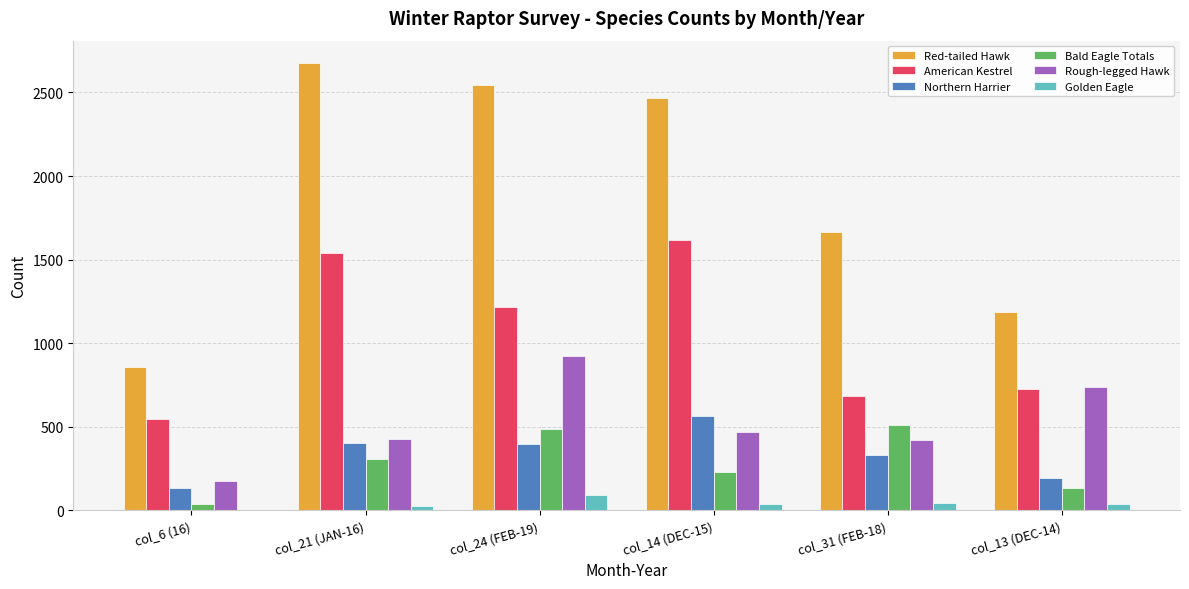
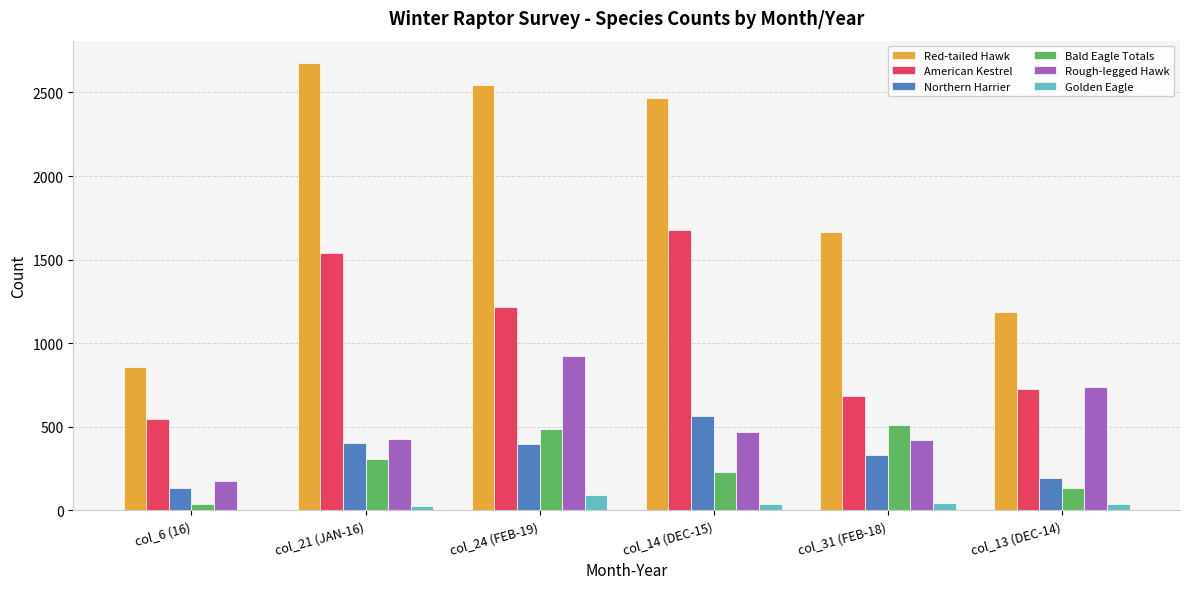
American Kestrel, col_14 (DEC-15): 1620 -> 1680
